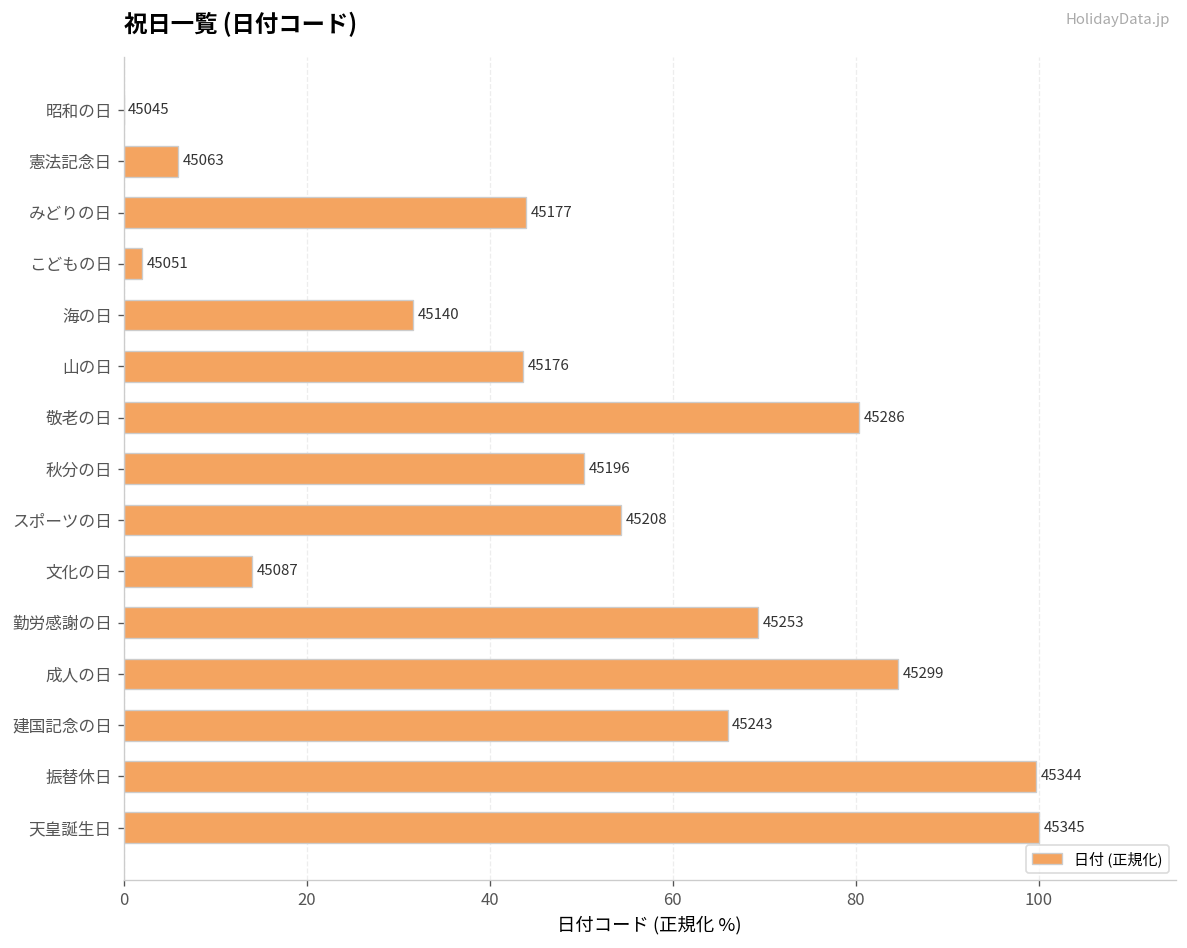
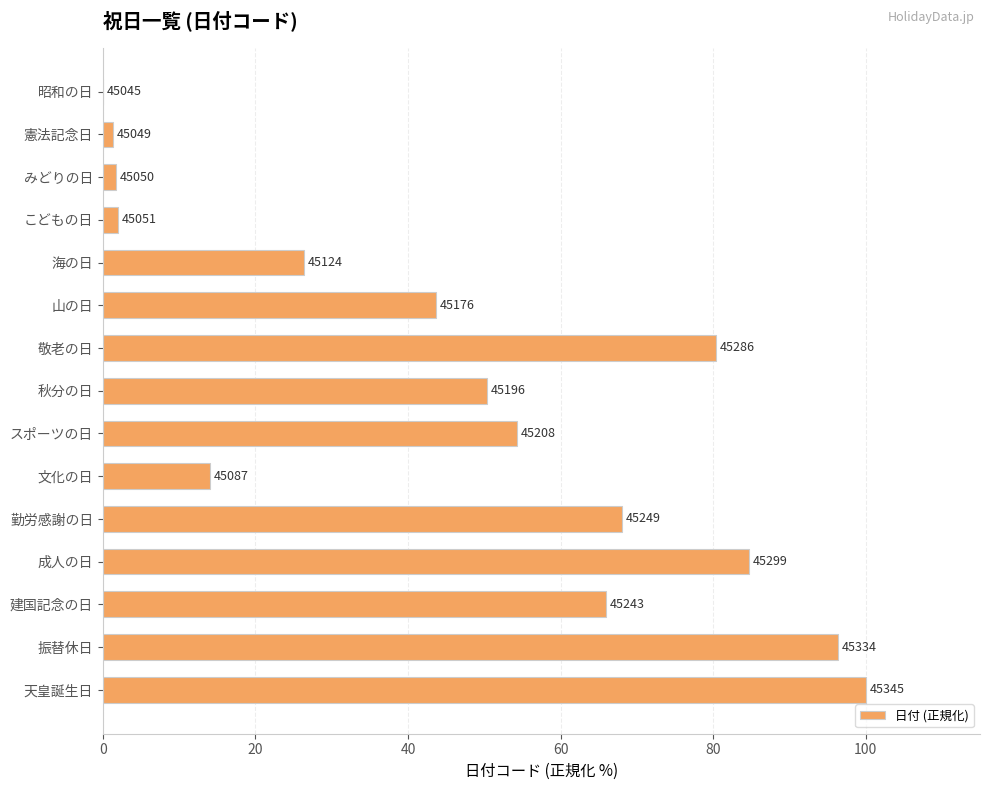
憲法記念日: 45063 -> 45049
みどりの日: 45177 -> 45050
海の日: 45140 -> 45124
勤労感謝の日: 45253 -> 45249
振替休日: 45344 -> 45334
